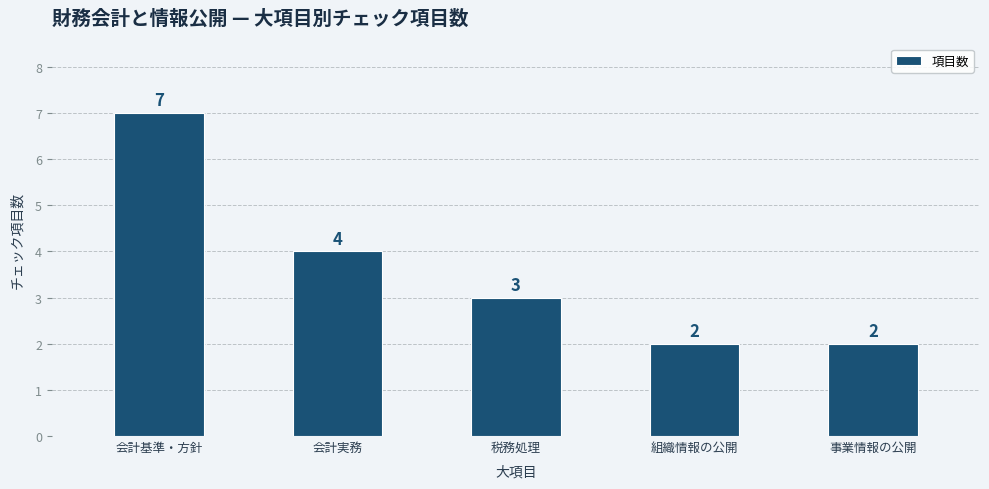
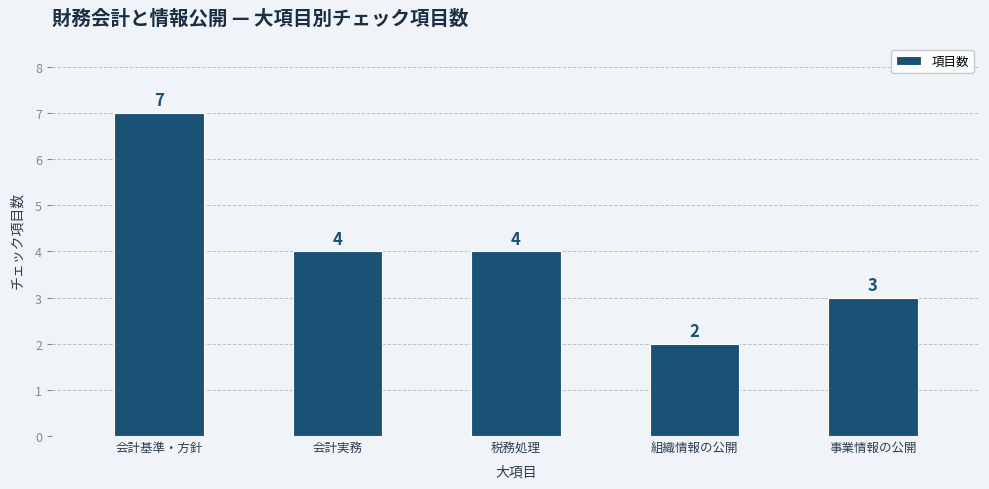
税務処理: 3 -> 4
事業情報の公開: 2 -> 3
